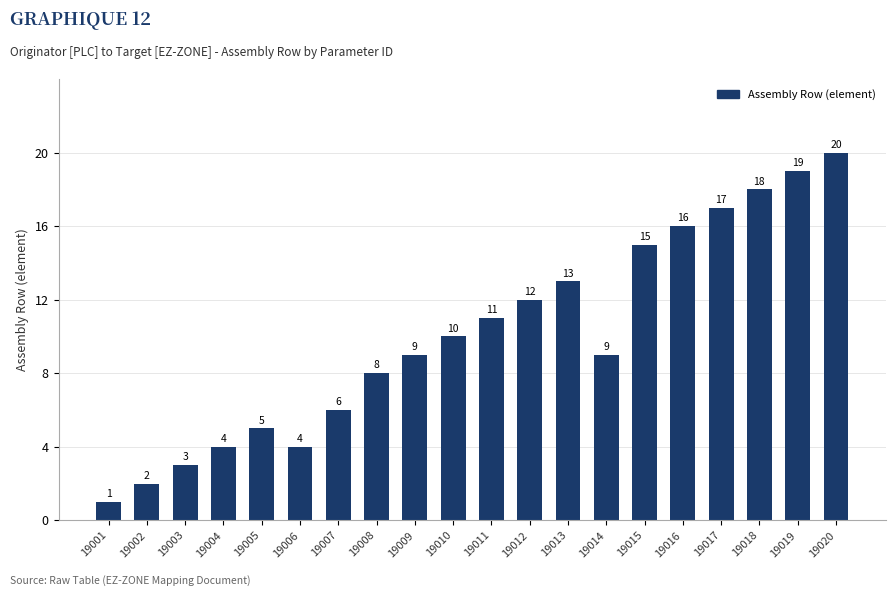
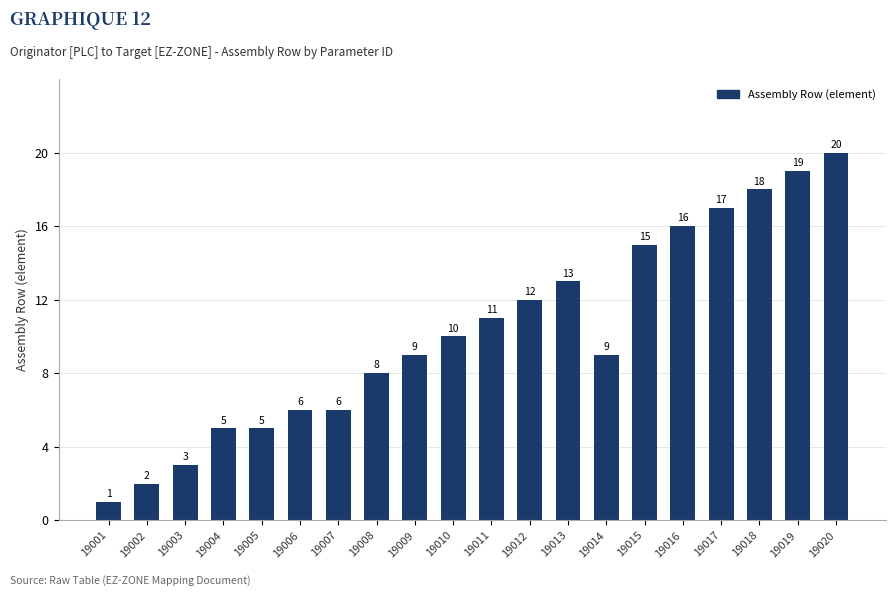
19004: 4 -> 5
19006: 4 -> 6
